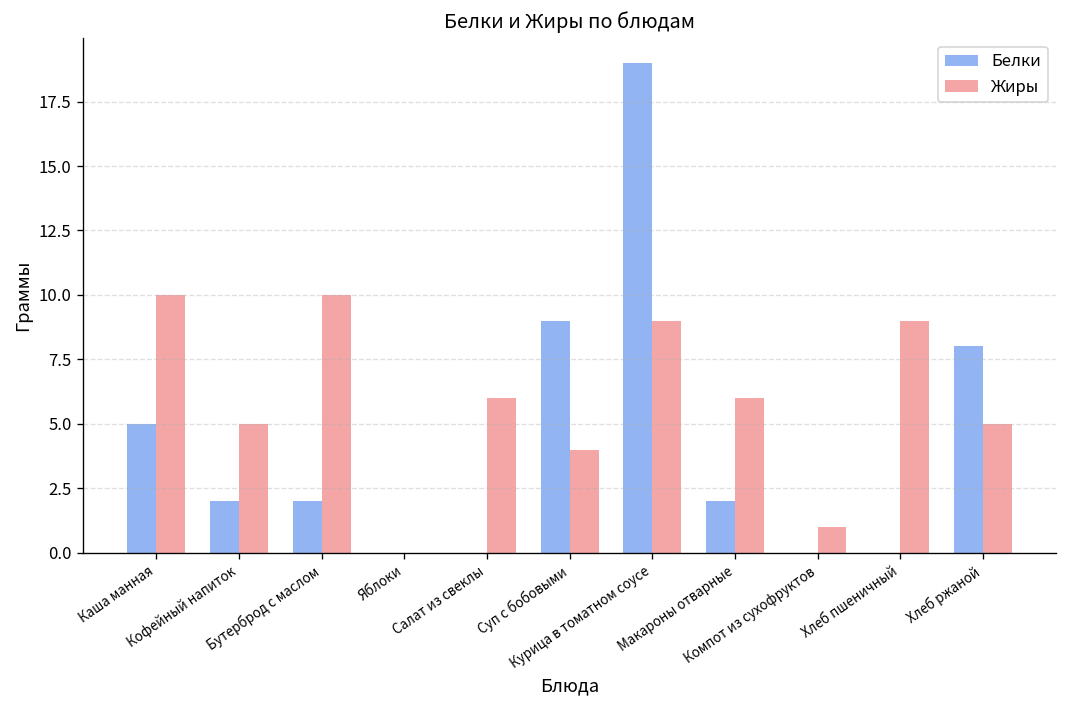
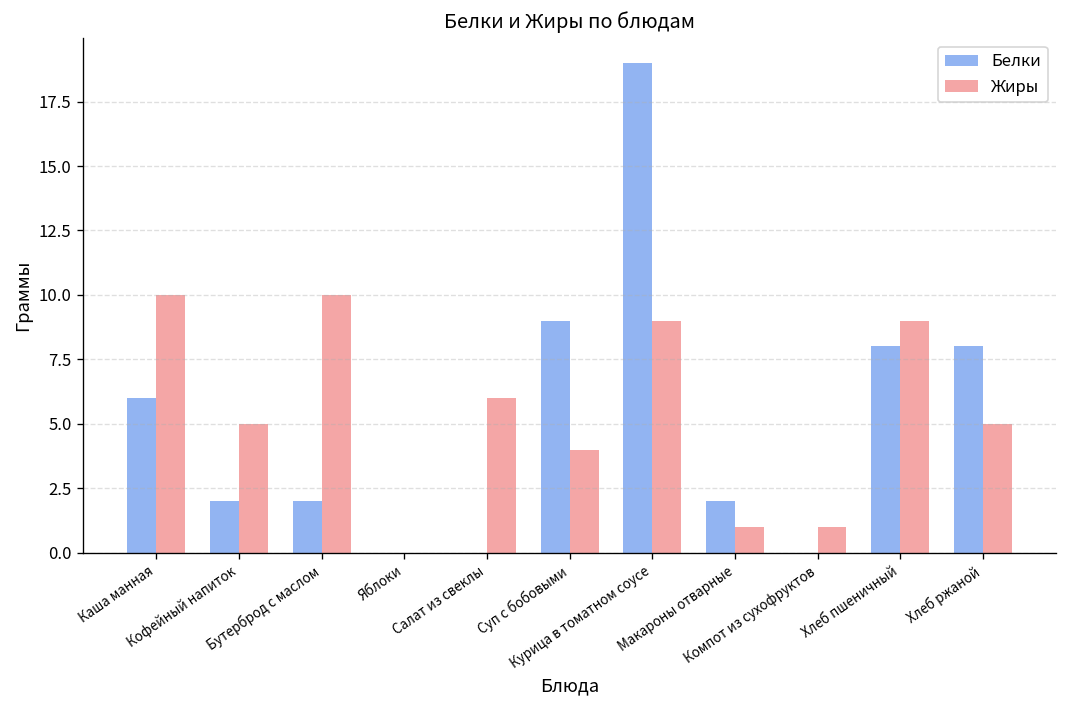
Белки, Каша манная: 5 -> 6
Жиры, Макароны отварные: 6 -> 1
Белки, Хлеб пшеничный: 0 -> 8
